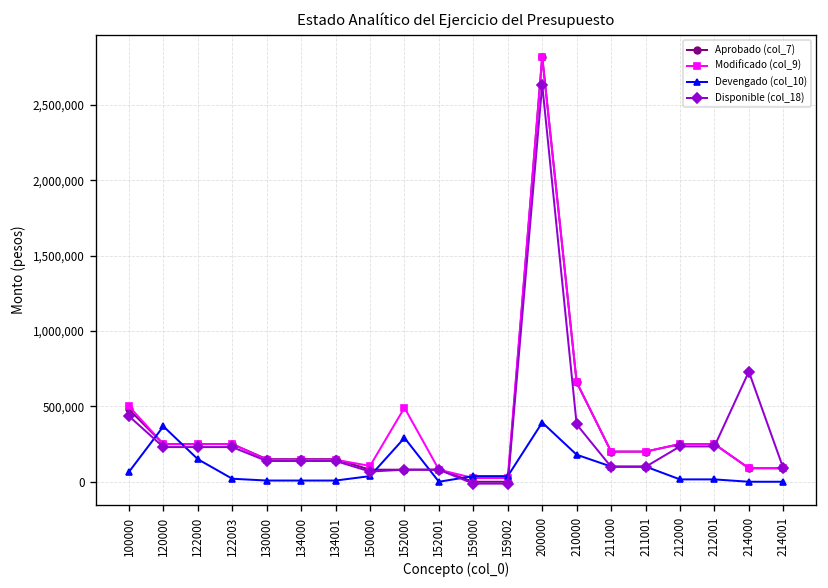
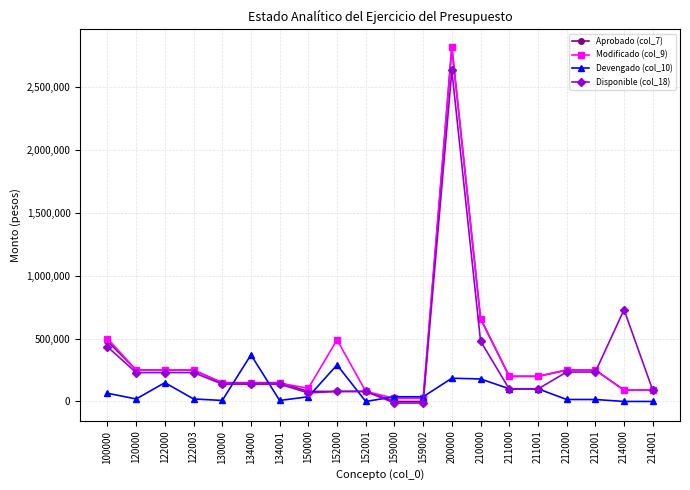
Devengado (col_10), 120000: 370,000 -> 20,000
Devengado (col_10), 134000: 10,000 -> 370,000
Devengado (col_10), 200000: 390,000 -> 180,000
Disponible (col_18), 210000: 380,000 -> 480,000
